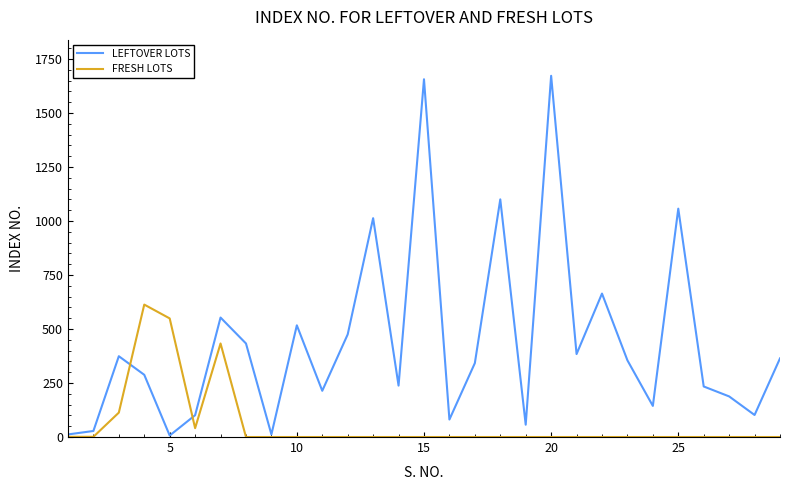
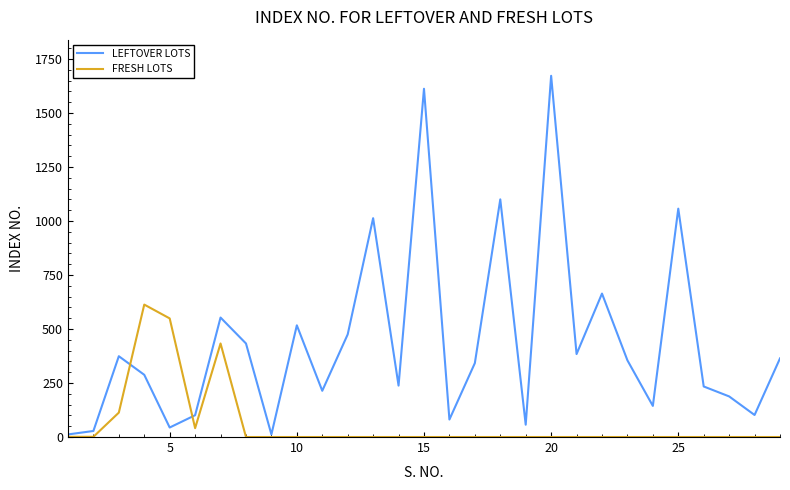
LEFTOVER LOTS, 5: 10 -> 40
LEFTOVER LOTS, 15: 1660 -> 1610
